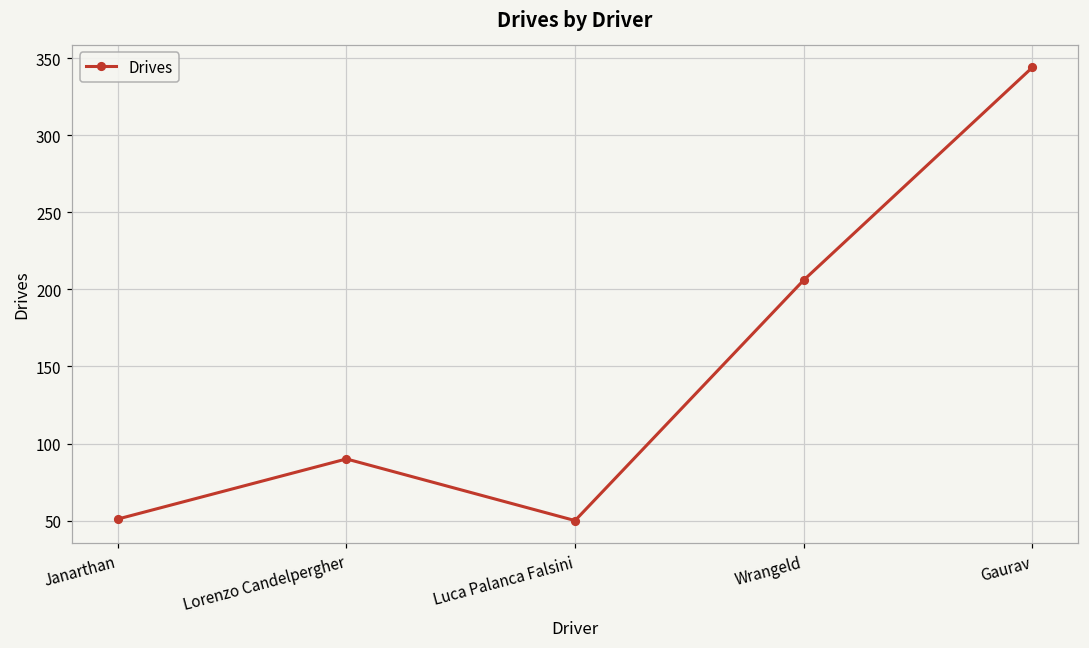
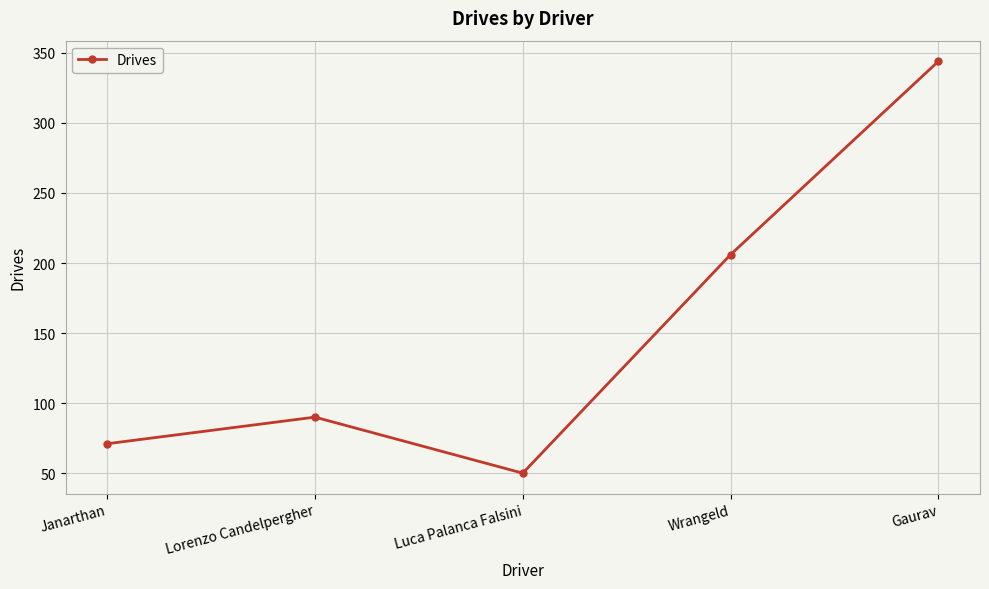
Janarthan: 51 -> 71
